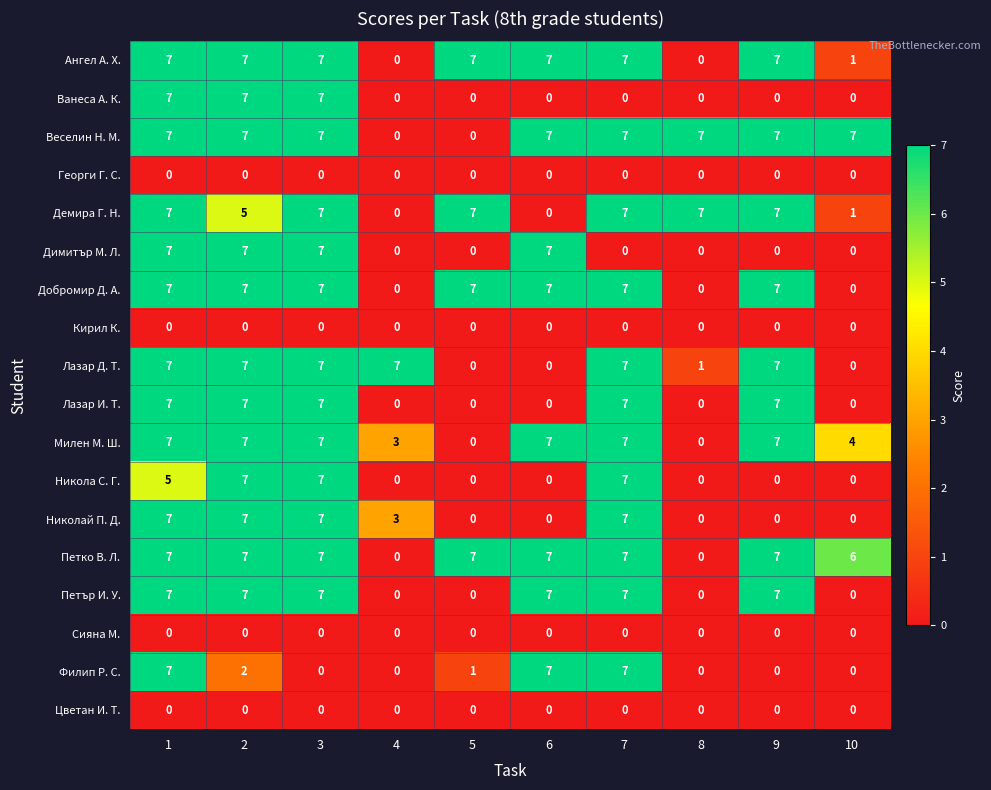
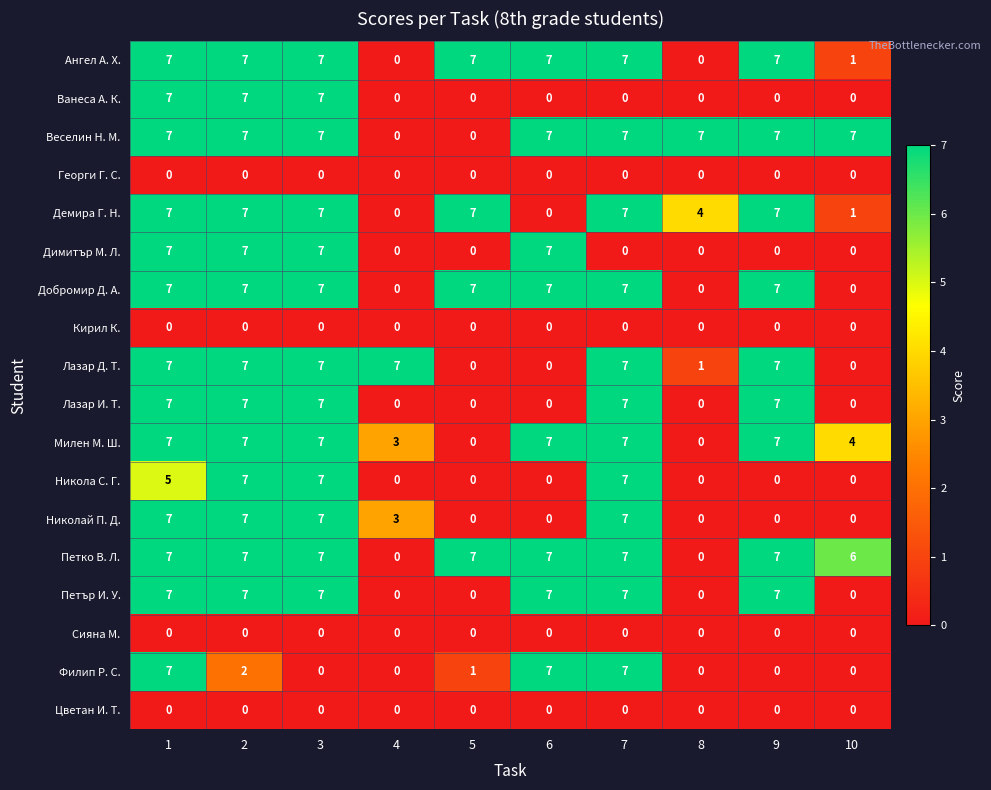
Демира Г. Н., 2: 5 -> 7
Демира Г. Н., 8: 7 -> 4
